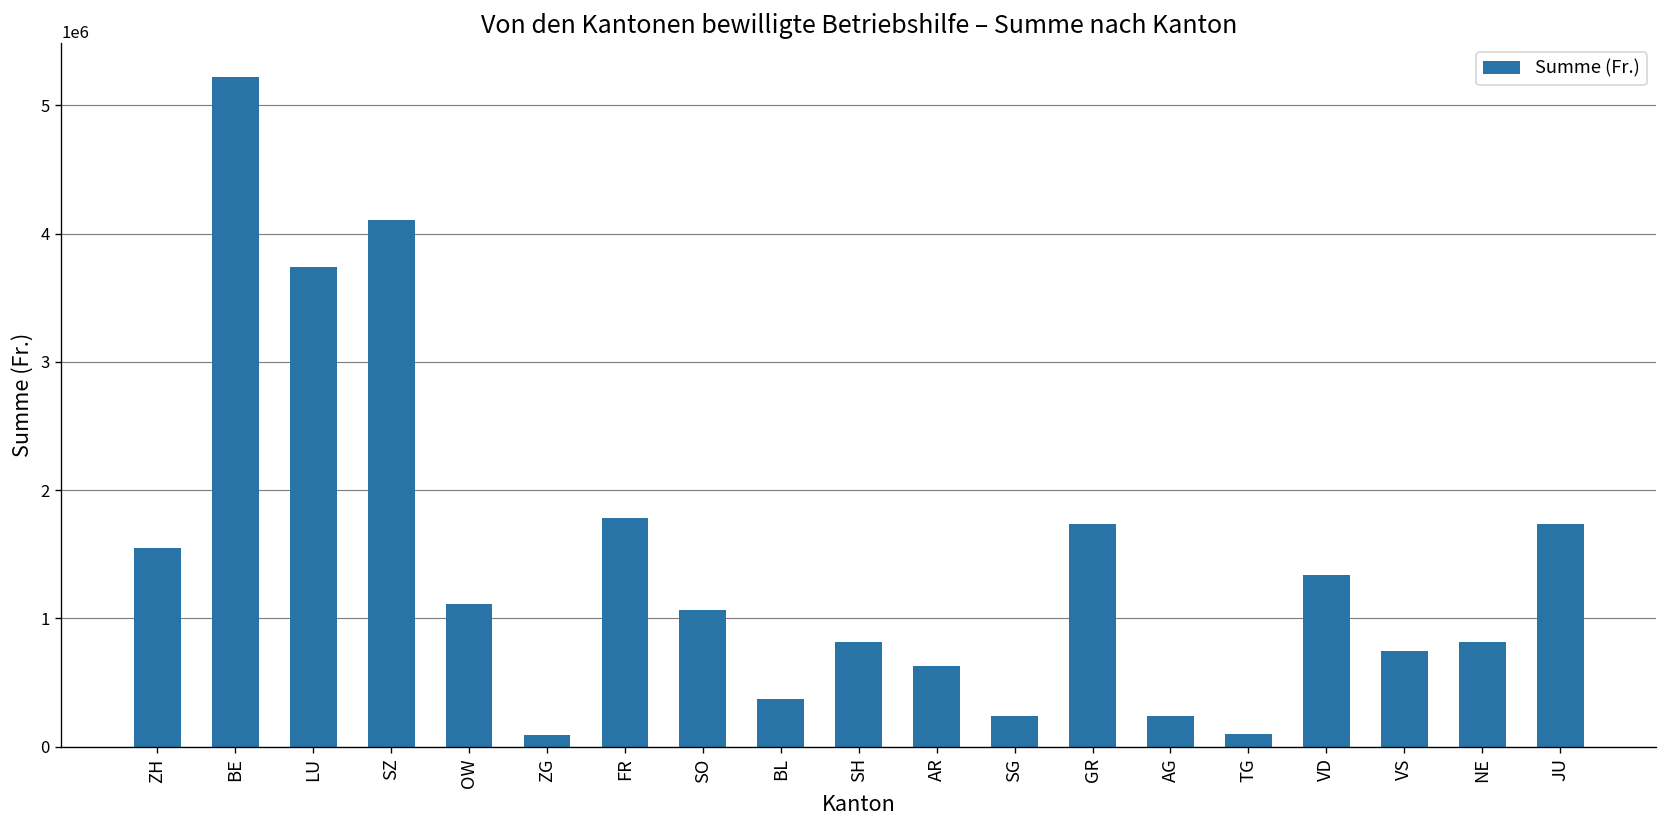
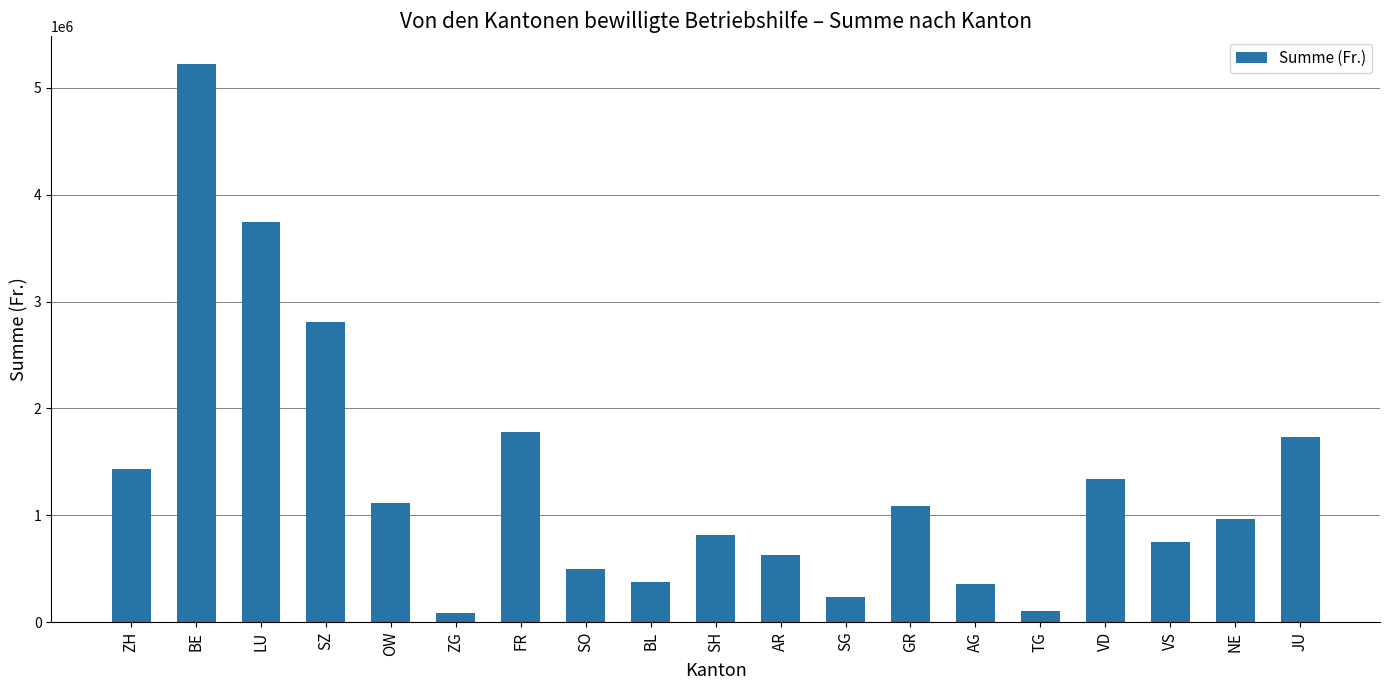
ZH: 1550000 -> 1430000
SZ: 4110000 -> 2810000
SO: 1060000 -> 500000
GR: 1740000 -> 1090000
AG: 240000 -> 360000
NE: 810000 -> 960000
